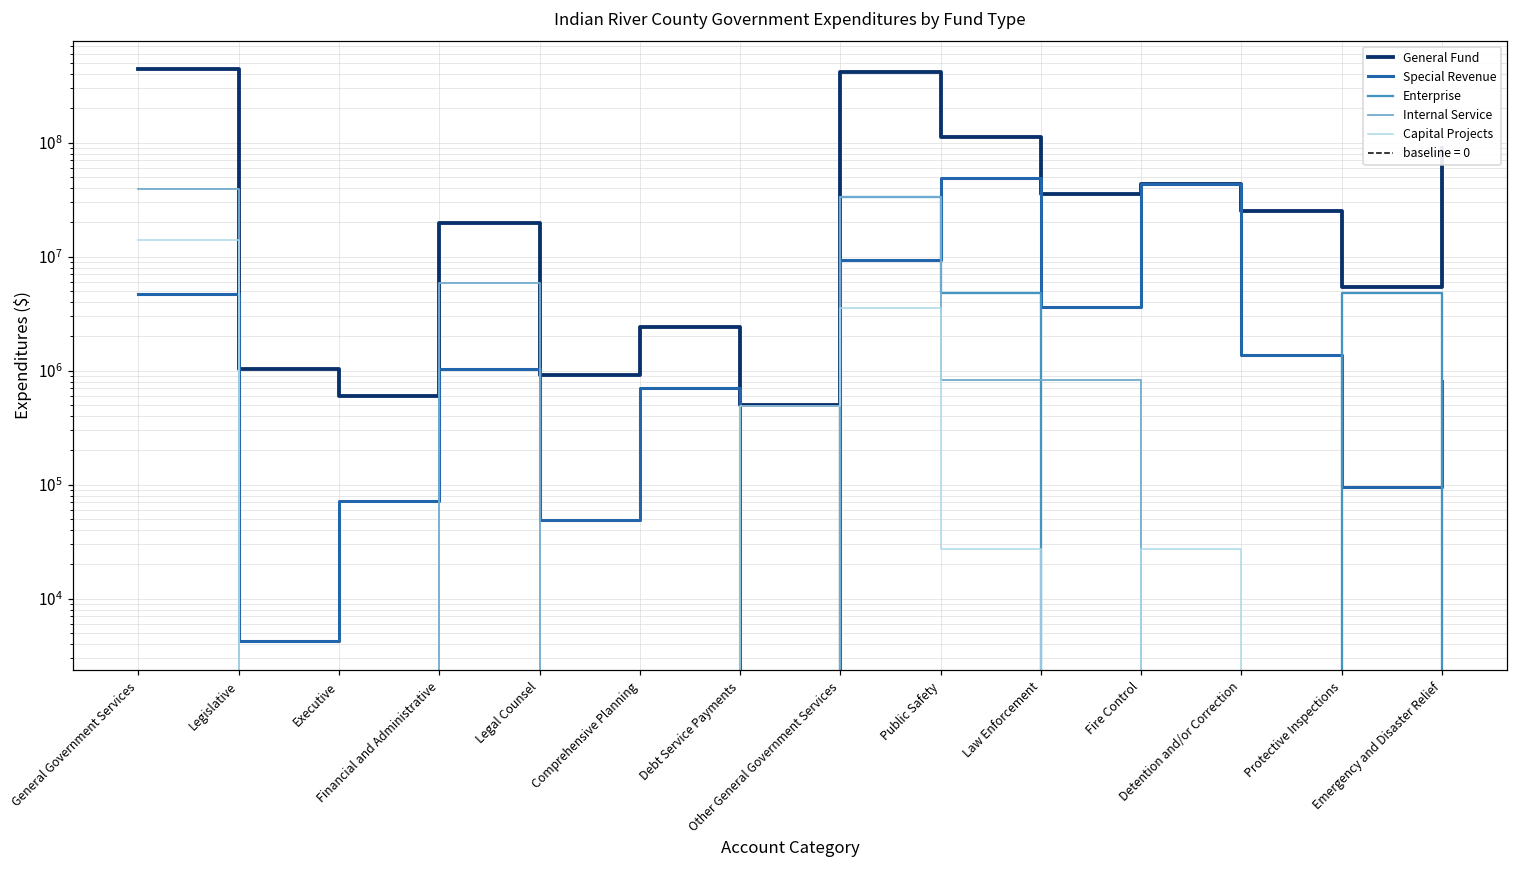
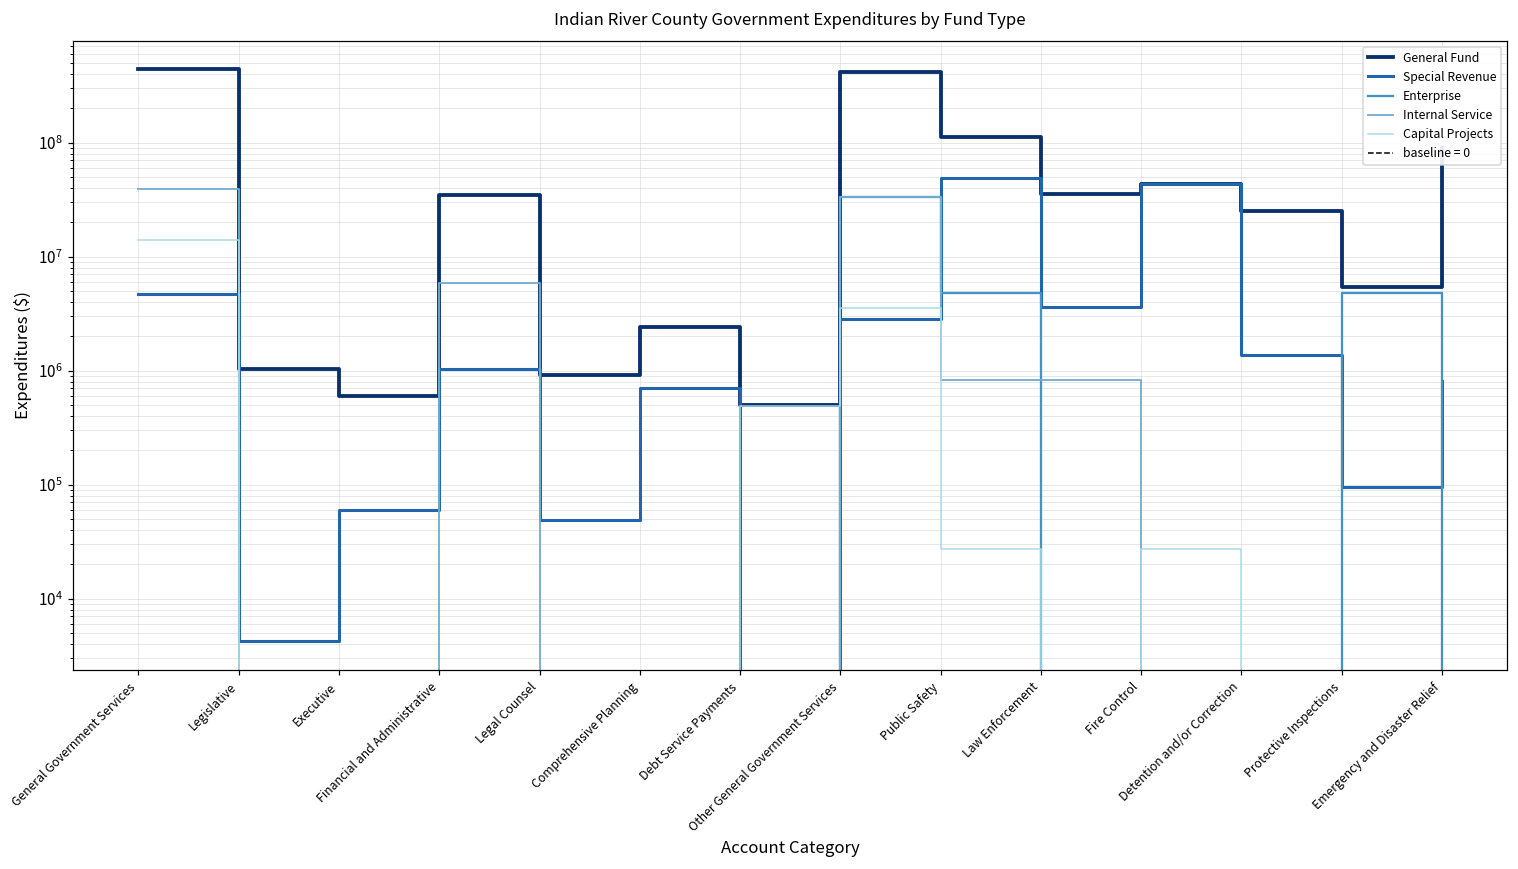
Special Revenue, Executive: 70000 -> 60000
General Fund, Financial and Administrative: 20000000 -> 35000000
Special Revenue, Other General Government Services: 9000000 -> 2800000
